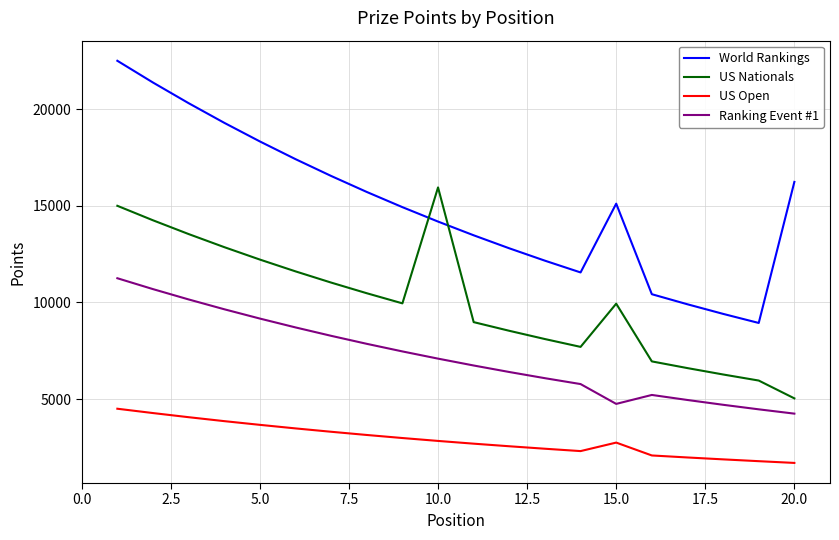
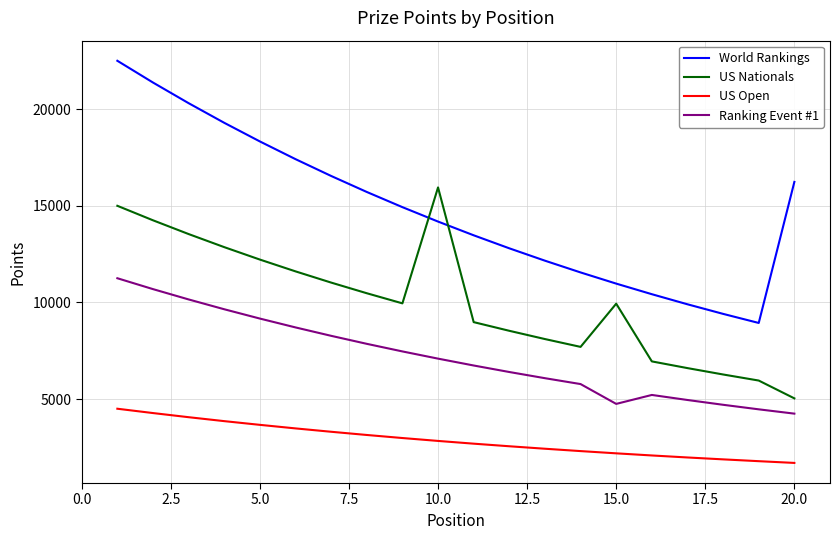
World Rankings, 15.0: 15100 -> 11000
US Open, 15.0: 2700 -> 2200
